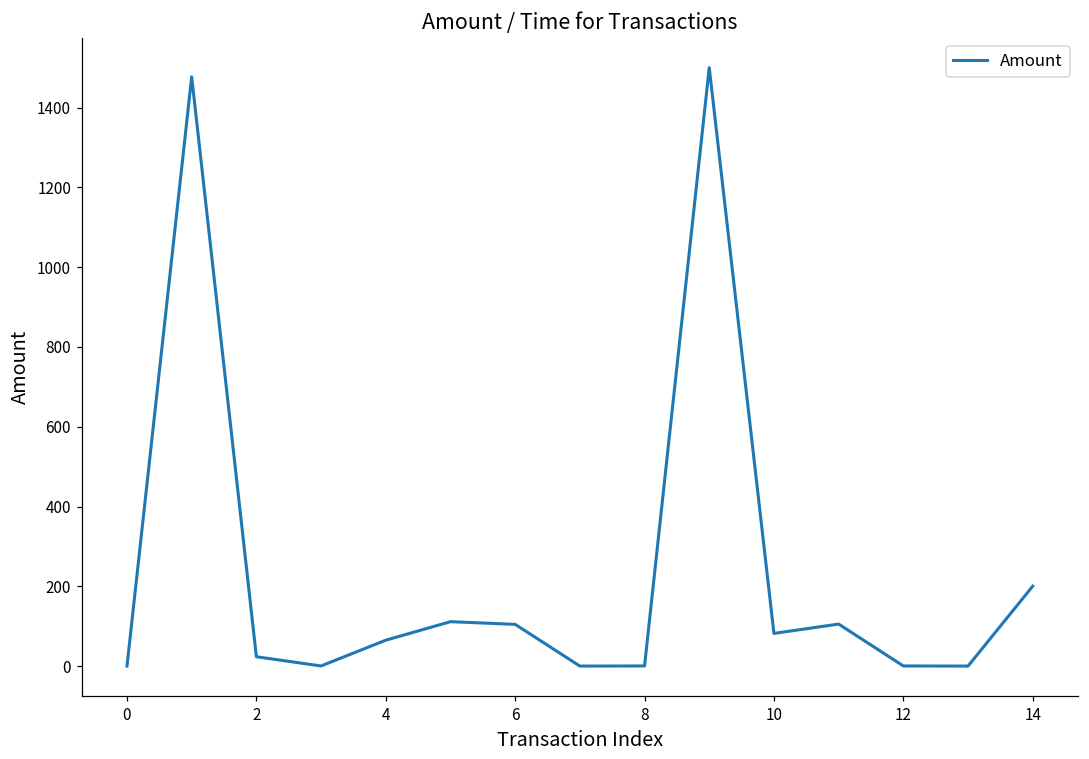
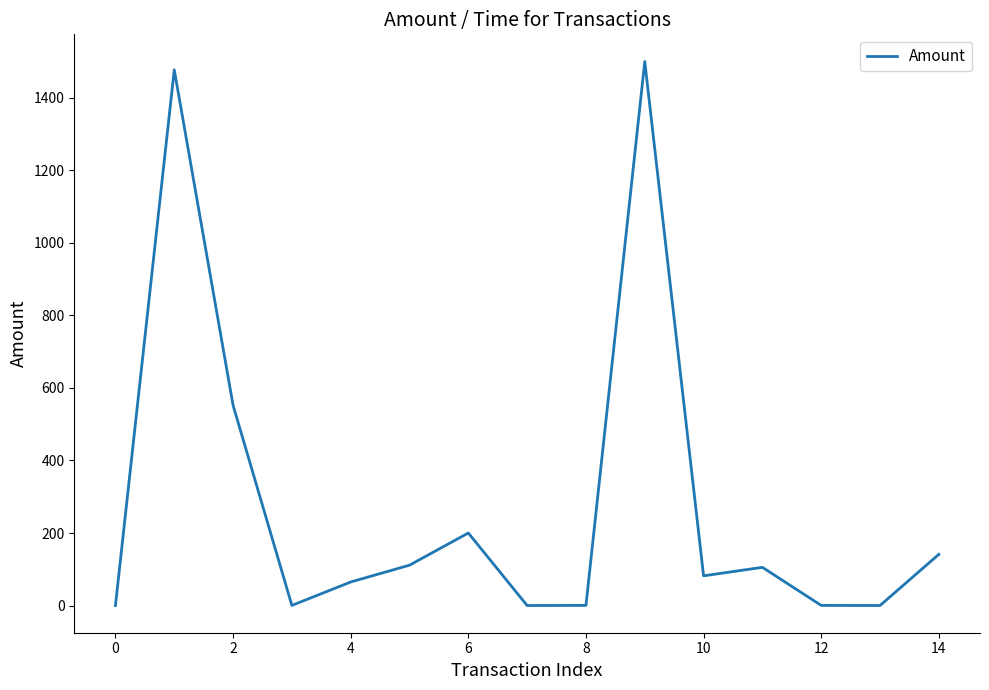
2: 20 -> 550
6: 100 -> 200
14: 200 -> 140
